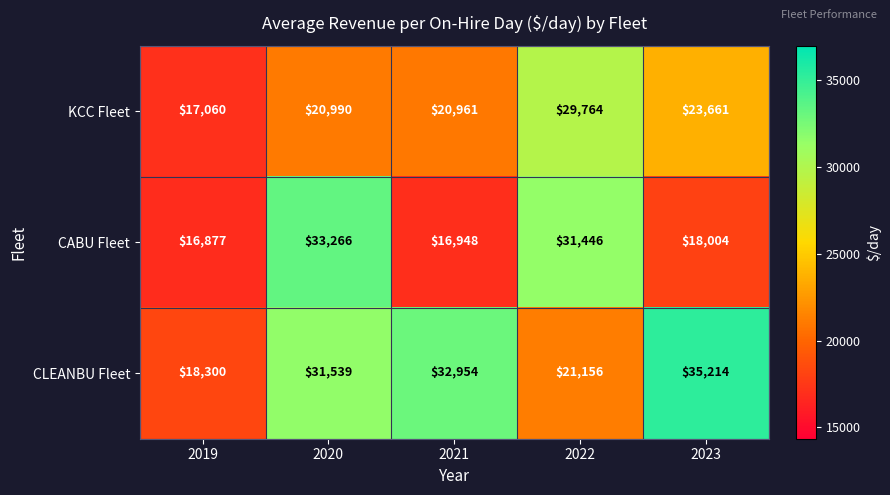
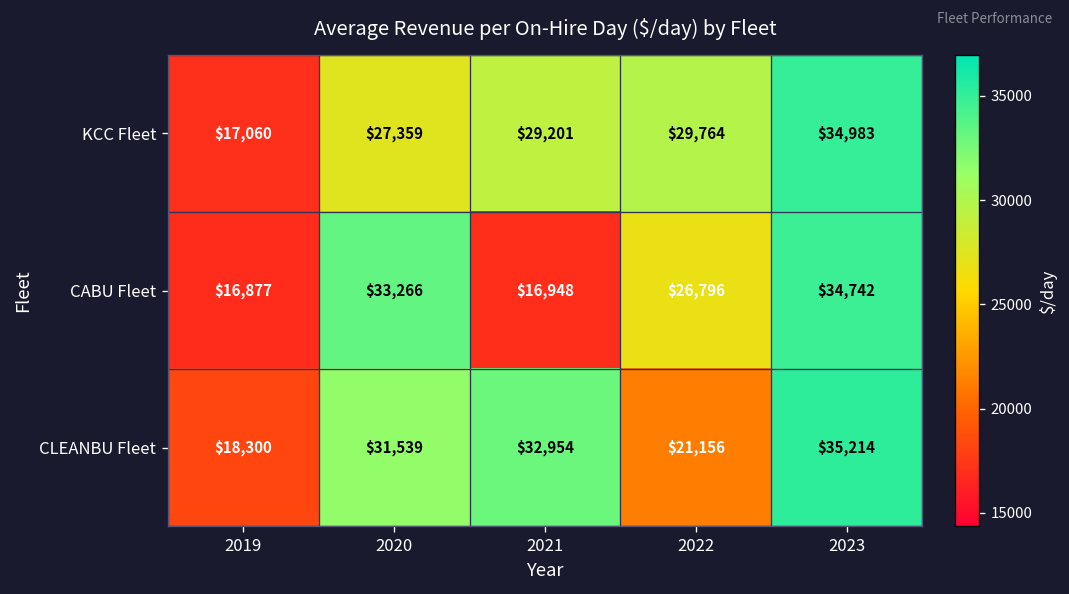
KCC Fleet, 2020: $20,990 -> $27,359
KCC Fleet, 2021: $20,961 -> $29,201
KCC Fleet, 2023: $23,661 -> $34,983
CABU Fleet, 2022: $31,446 -> $26,796
CABU Fleet, 2023: $18,004 -> $34,742
